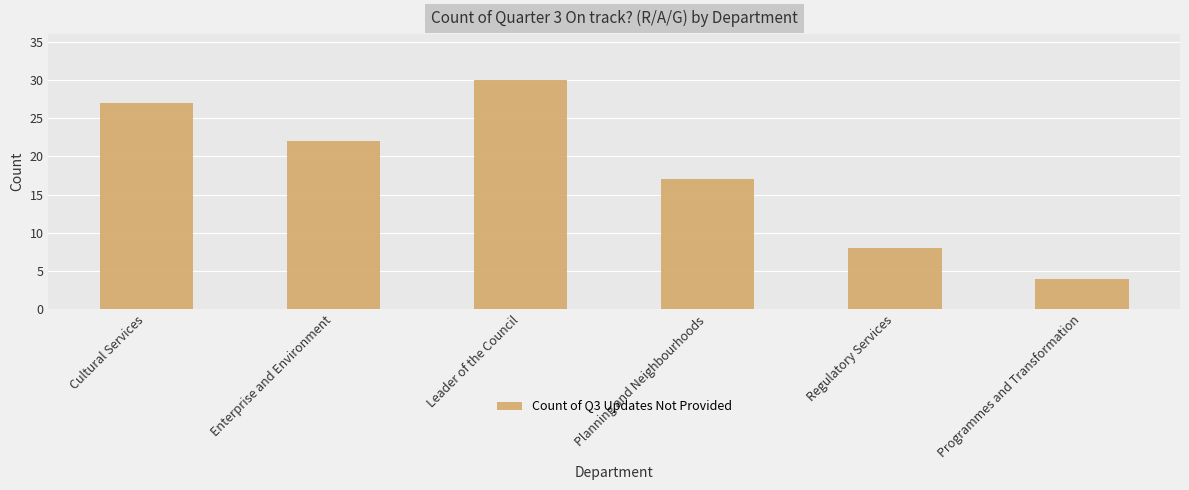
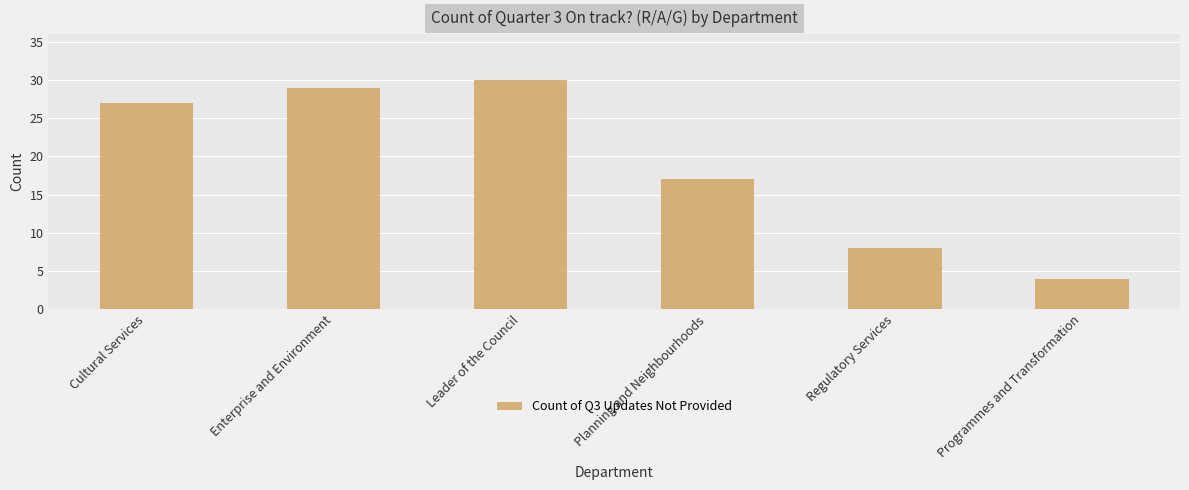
Enterprise and Environment: 22 -> 29
